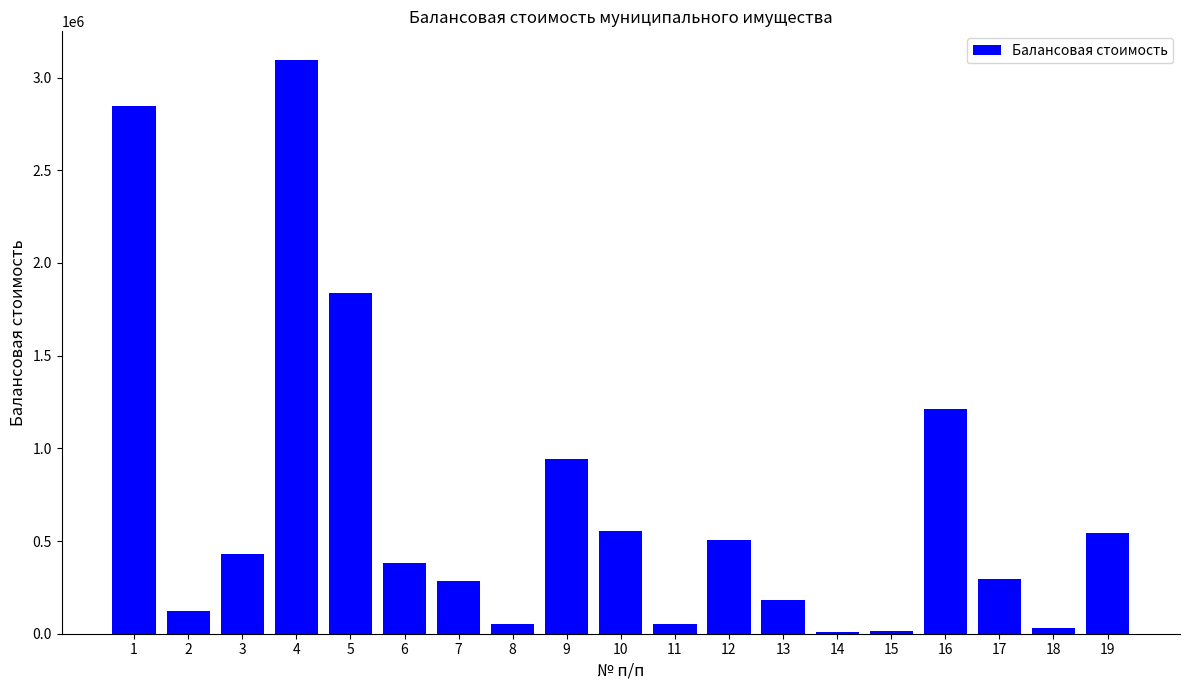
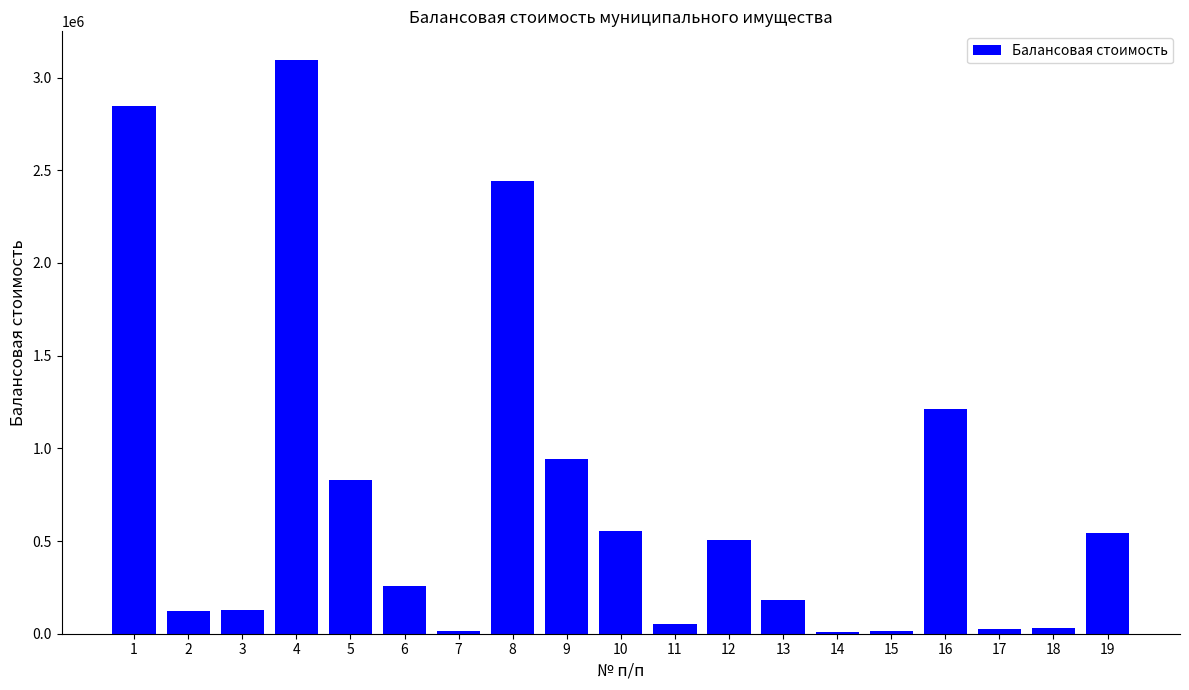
3: 430000 -> 130000
5: 1840000 -> 830000
6: 380000 -> 260000
7: 290000 -> 10000
8: 50000 -> 2440000
17: 290000 -> 30000
